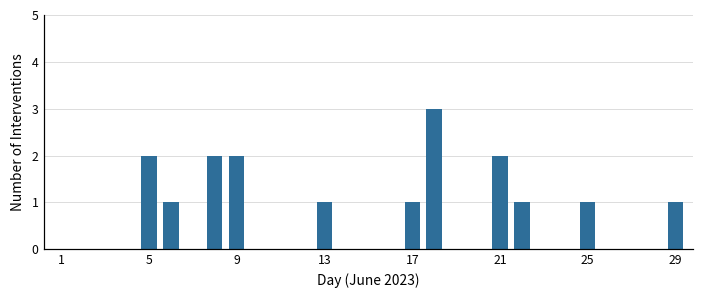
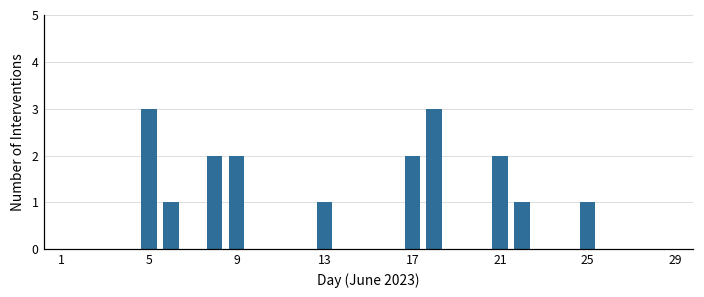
5: 2 -> 3
17: 1 -> 2
29: 1 -> 0
